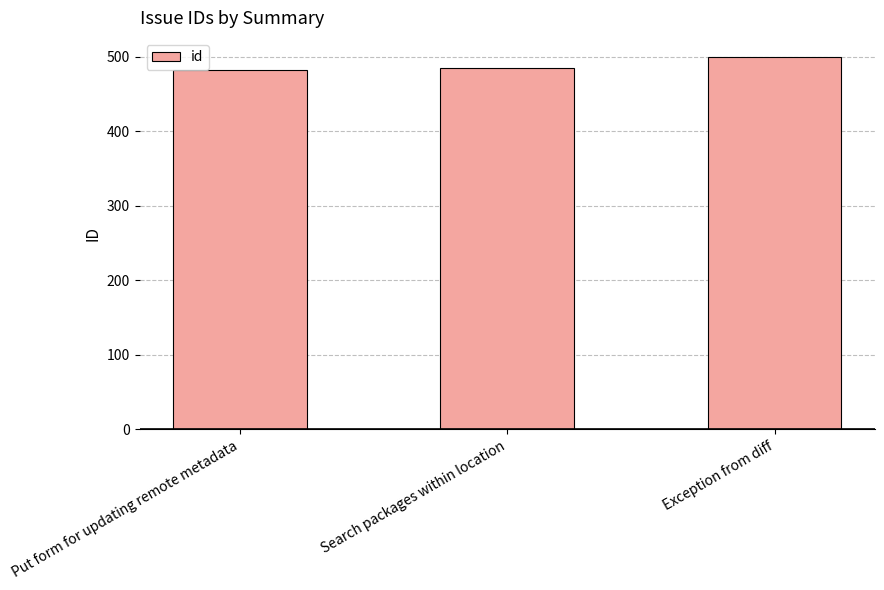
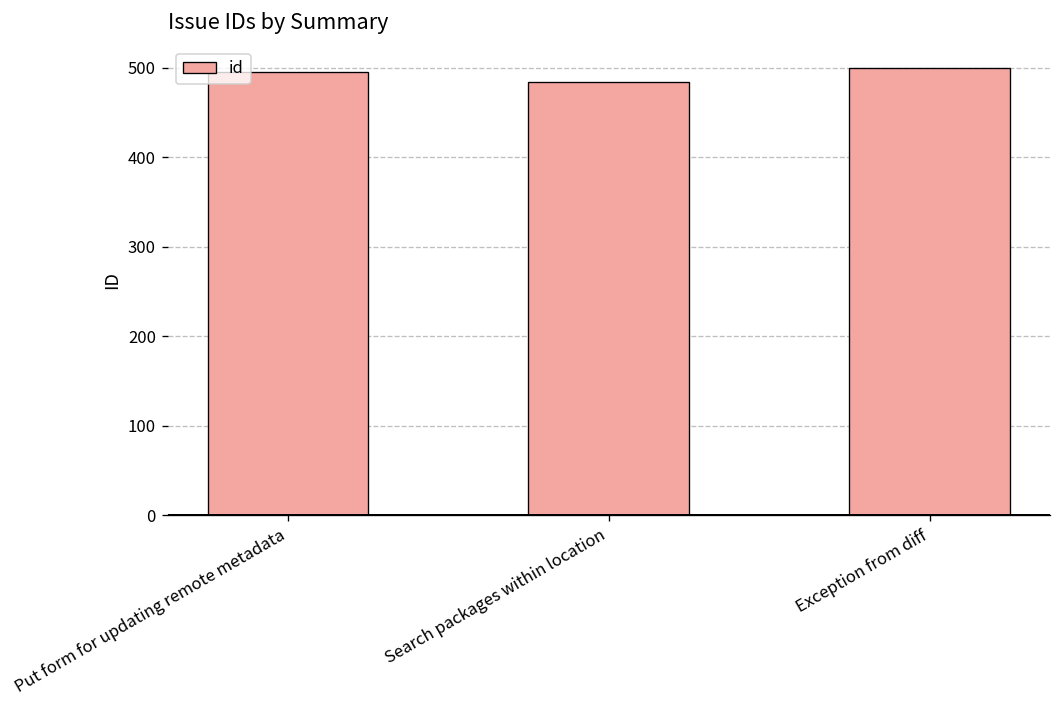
Put form for updating remote metadata: 480 -> 500
